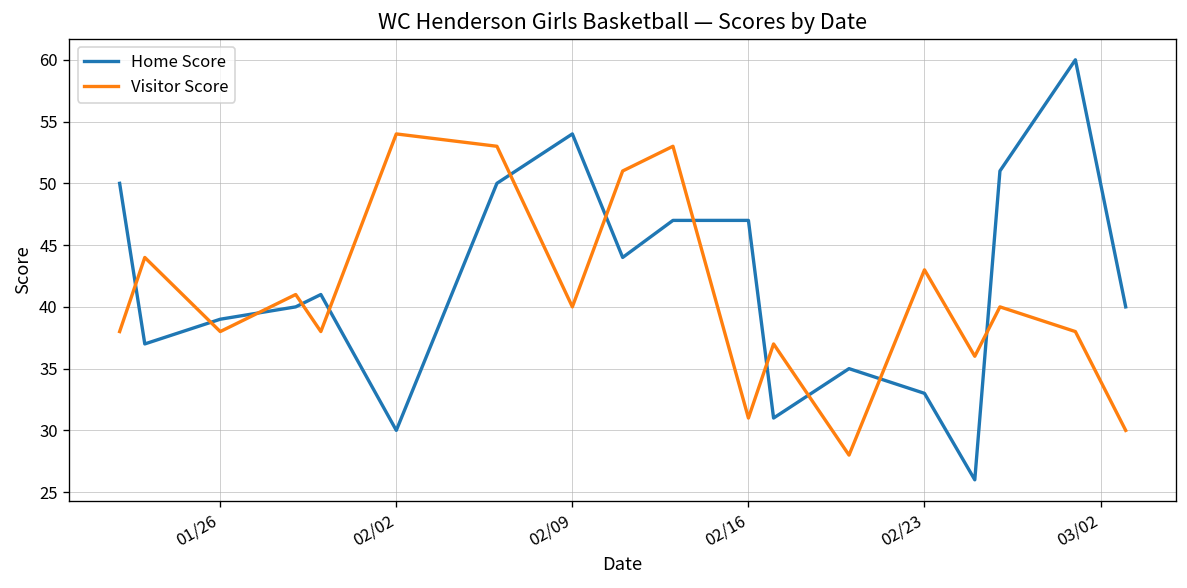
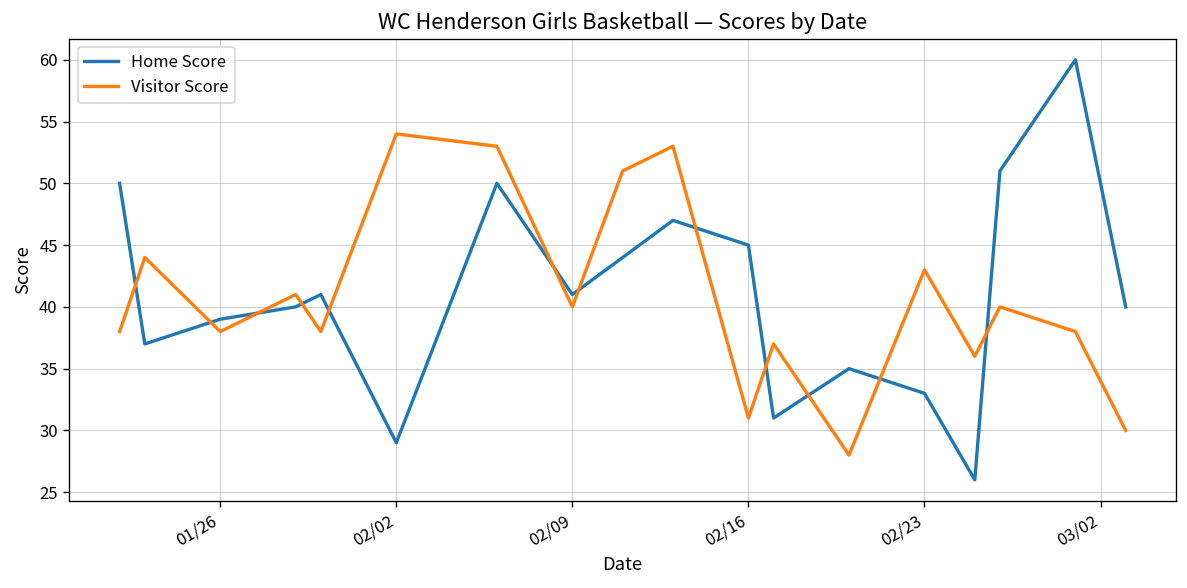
Home Score, 02/02: 30 -> 29
Home Score, 02/09: 54 -> 41
Home Score, 02/16: 47 -> 45
